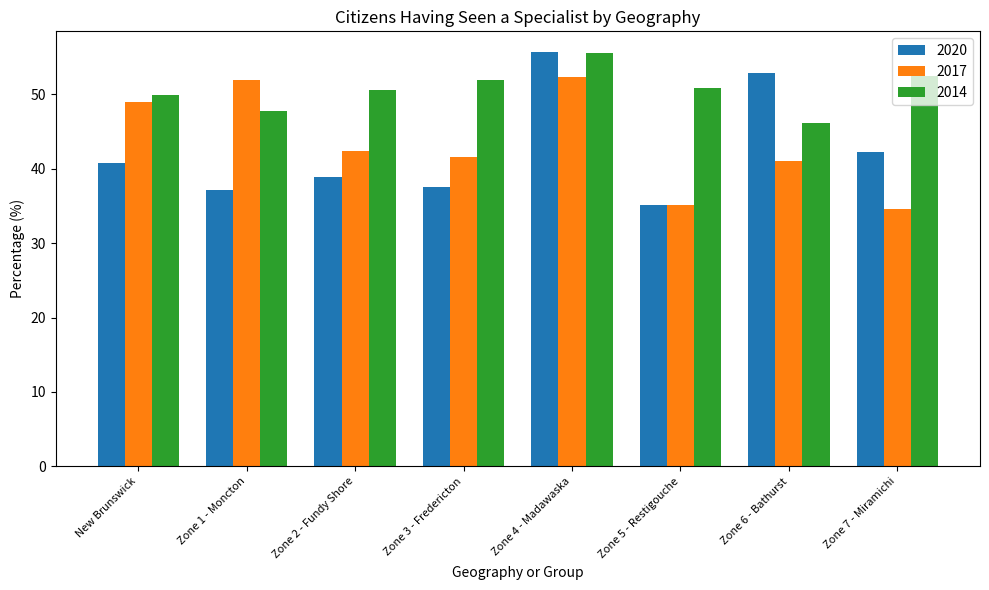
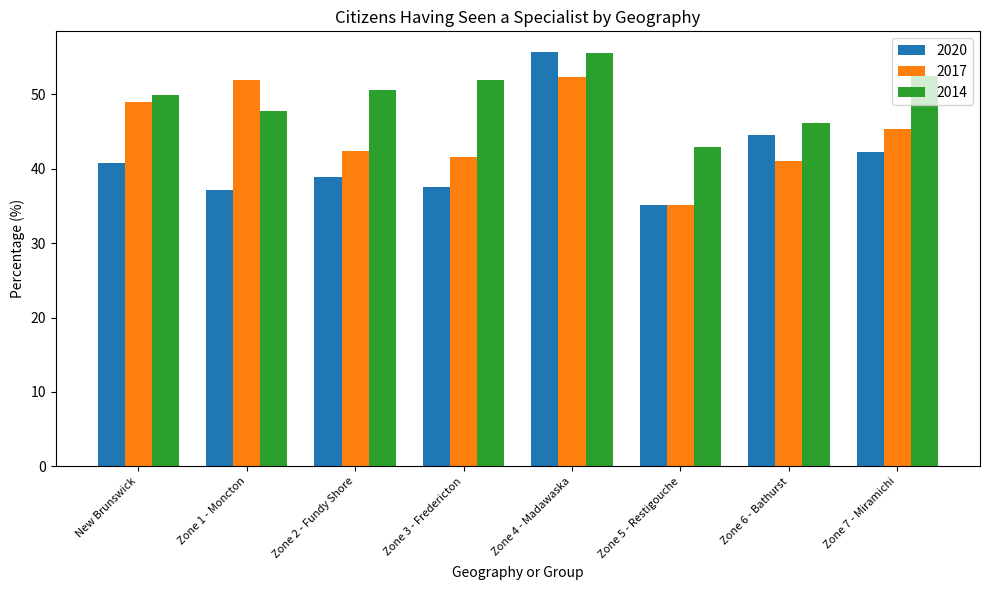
2014, Zone 5 - Restigouche: 51 -> 43
2020, Zone 6 - Bathurst: 53 -> 44
2017, Zone 7 - Miramichi: 35 -> 45
